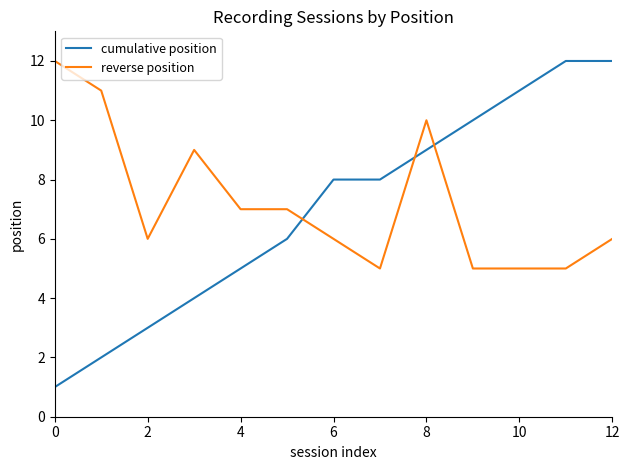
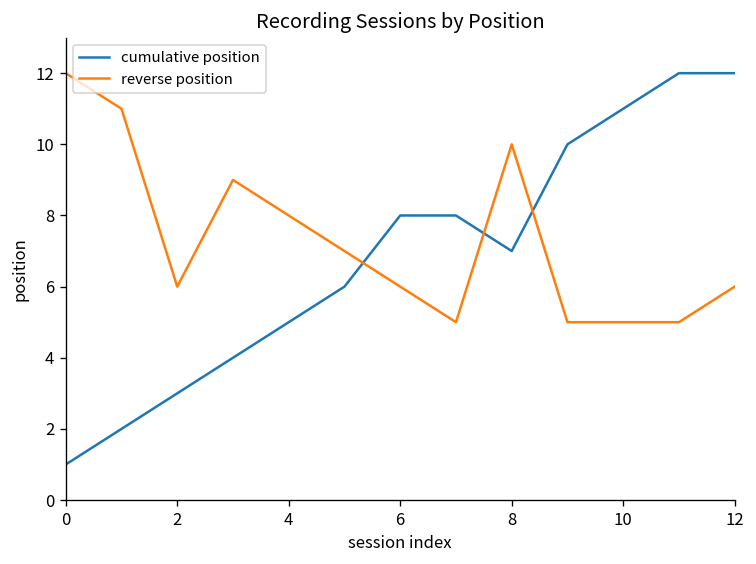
reverse position, 4: 7 -> 8
cumulative position, 8: 9 -> 7
